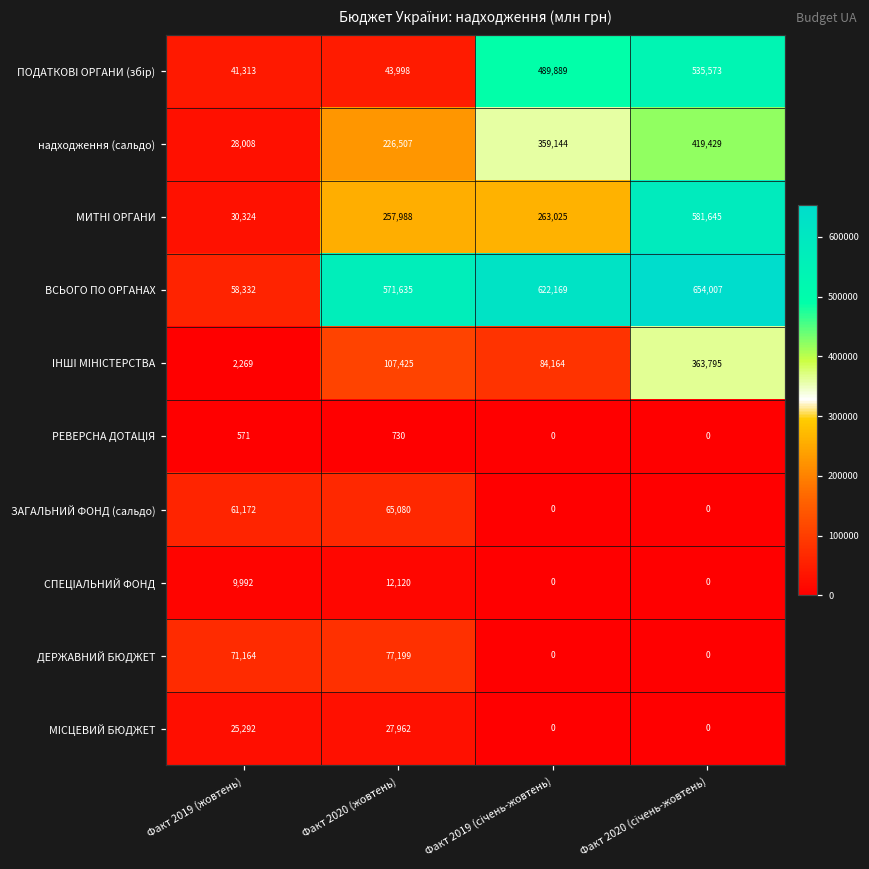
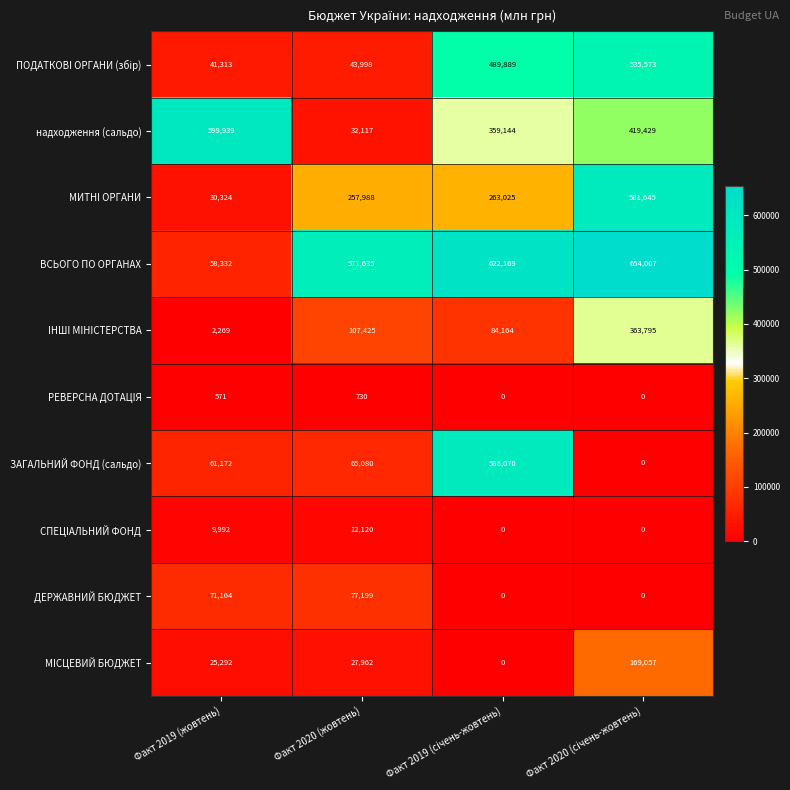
надходження (сальдо), Факт 2019 (жовтень): 28,008 -> 599,939
надходження (сальдо), Факт 2020 (жовтень): 226,507 -> 32,117
ЗАГАЛЬНИЙ ФОНД (сальдо), Факт 2019 (січень-жовтень): 0 -> 586,070
МІСЦЕВИЙ БЮДЖЕТ, Факт 2020 (січень-жовтень): 0 -> 169,057
